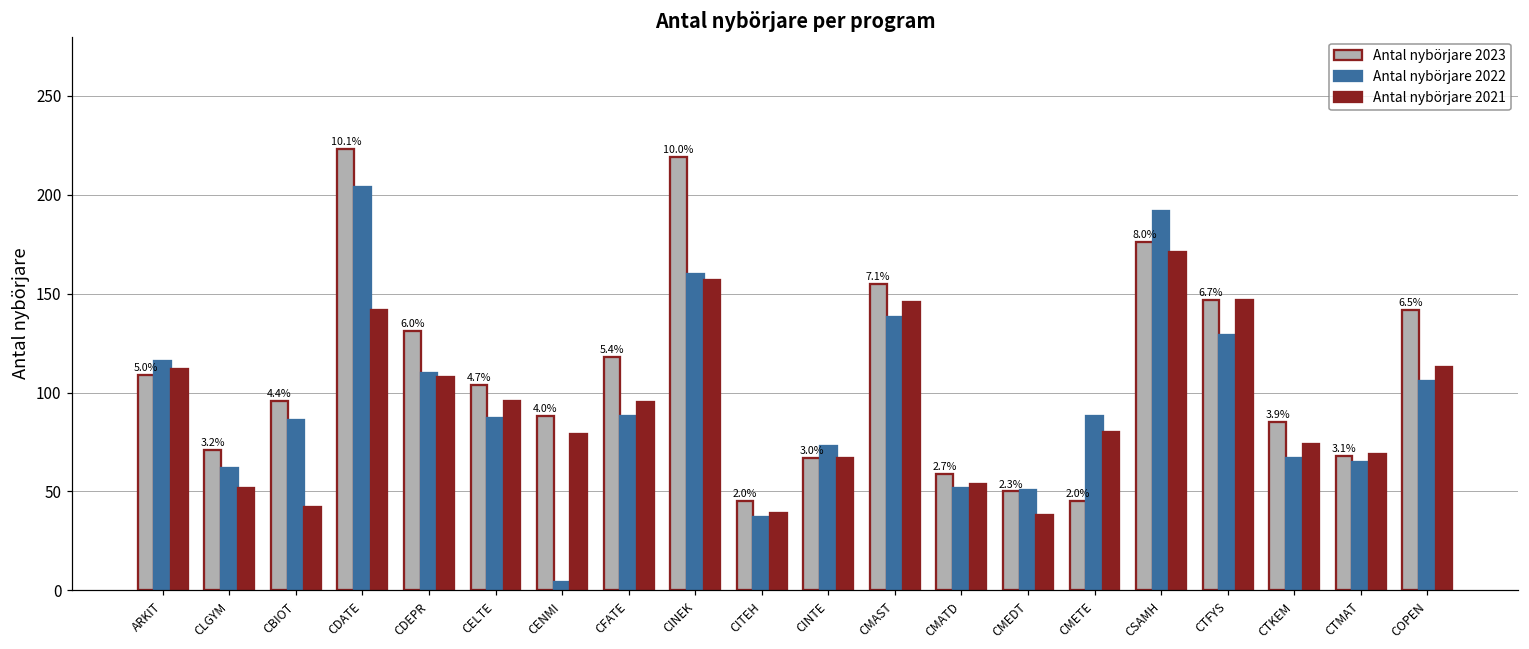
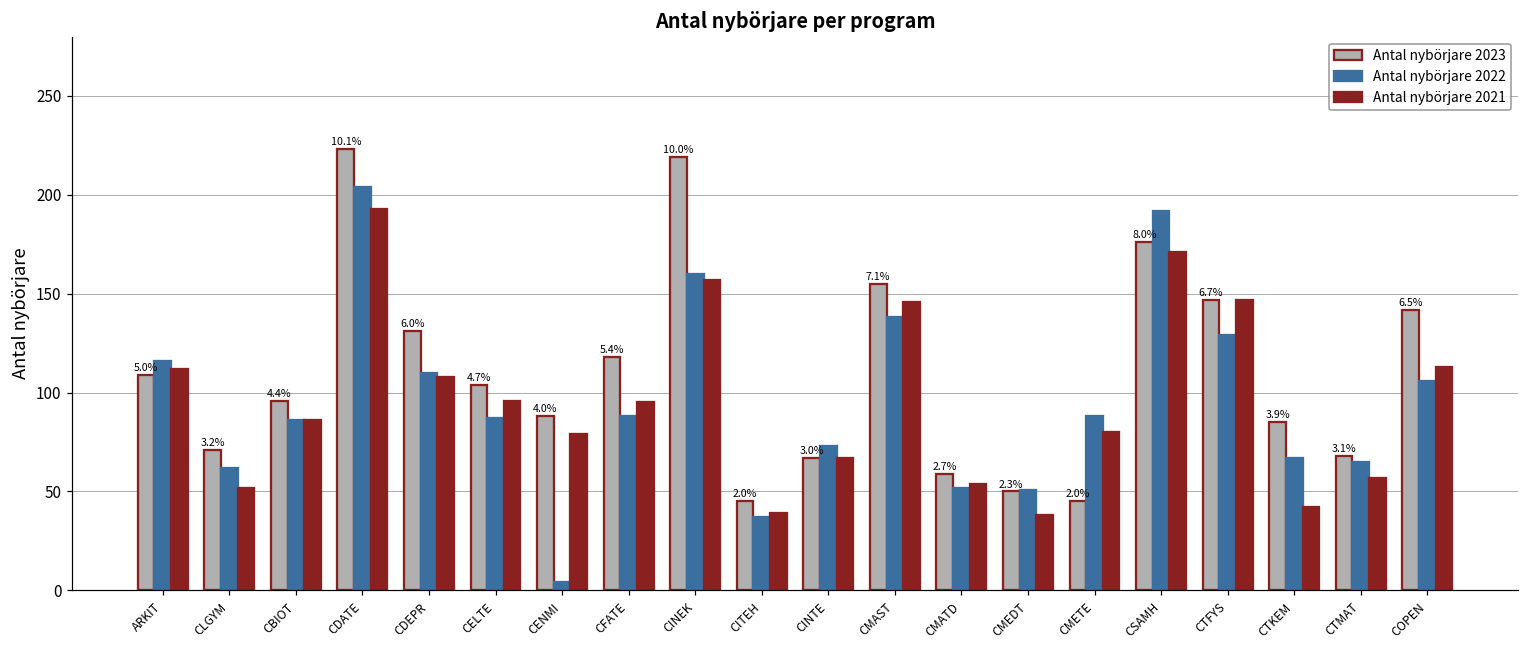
Antal nybörjare 2021, CBIOT: 42 -> 86
Antal nybörjare 2021, CDATE: 142 -> 193
Antal nybörjare 2021, CTKEM: 74 -> 42
Antal nybörjare 2021, CTMAT: 69 -> 57
